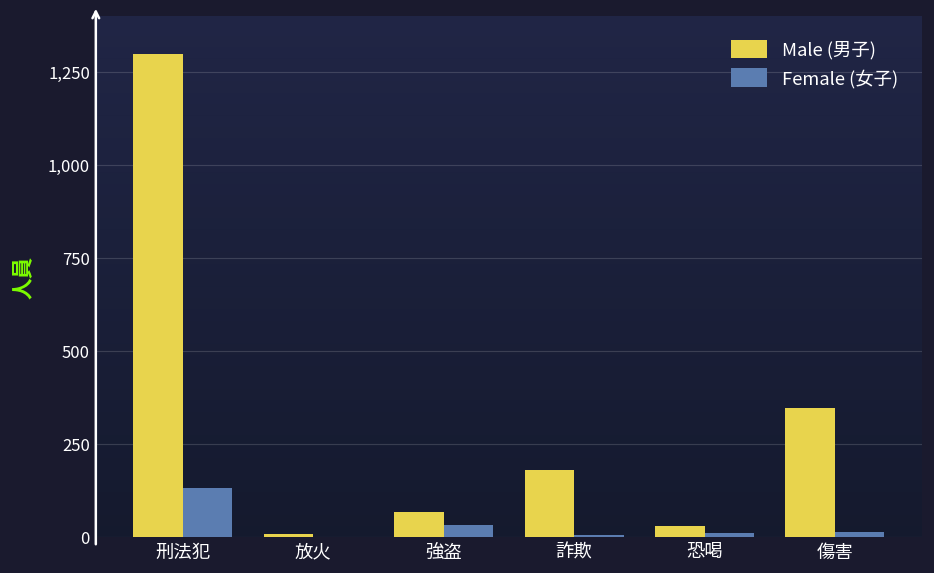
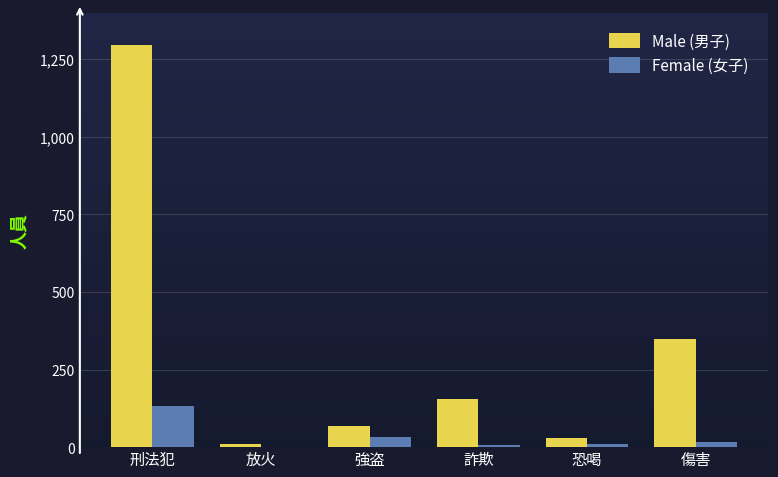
Male (男子), 詐欺: 180 -> 160
